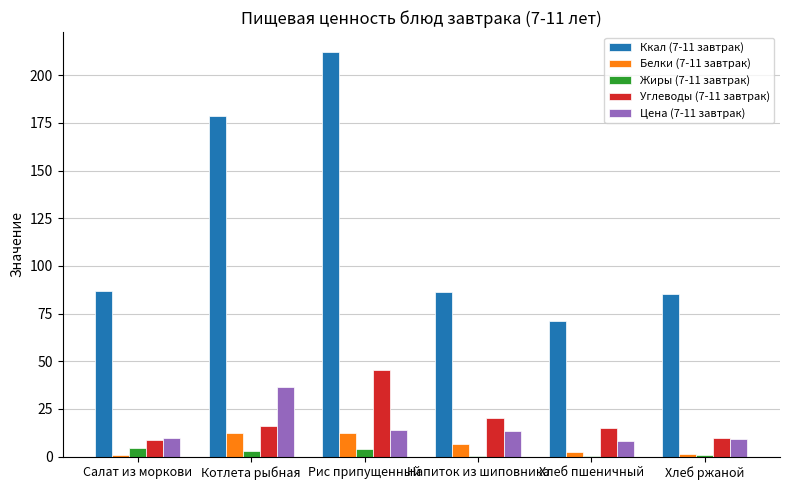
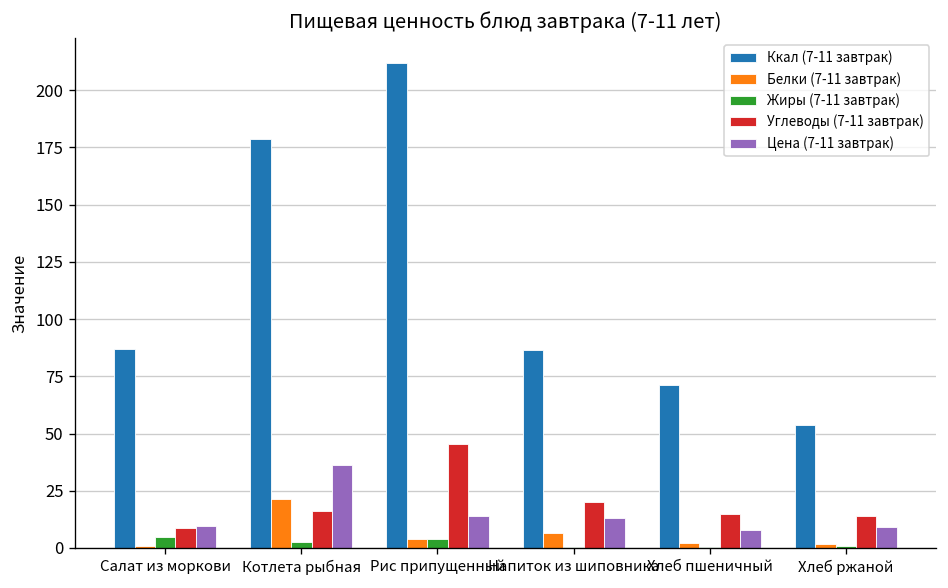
Белки (7-11 завтрак), Котлета рыбная: 12 -> 21
Белки (7-11 завтрак), Рис припущенный: 12 -> 4
Ккал (7-11 завтрак), Хлеб ржаной: 85 -> 54
Углеводы (7-11 завтрак), Хлеб ржаной: 10 -> 14
